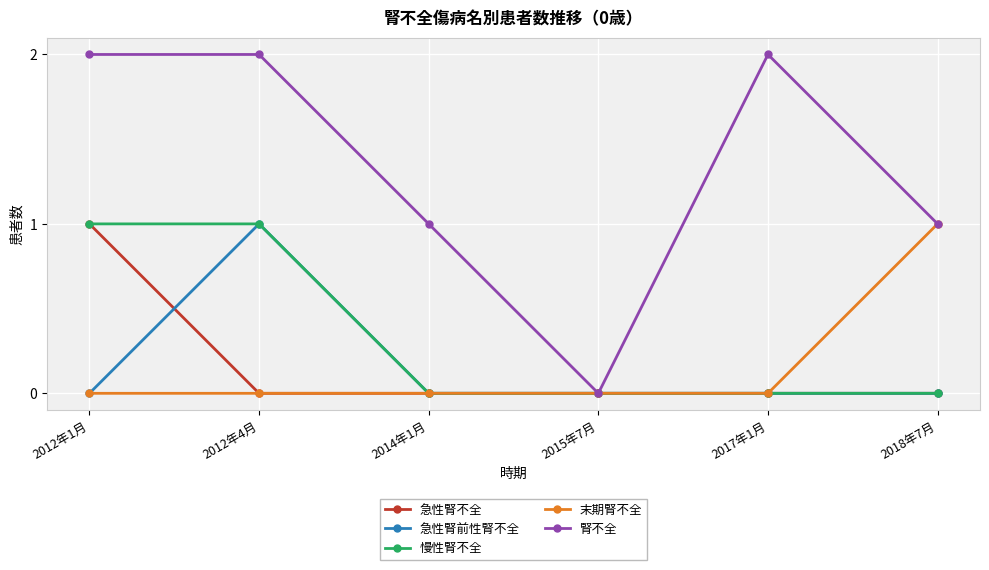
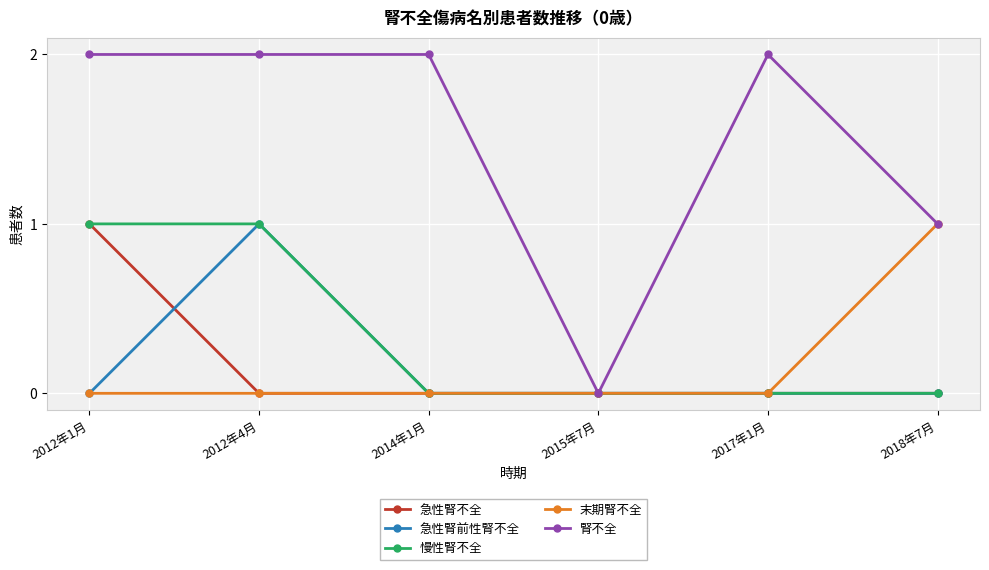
腎不全, 2014年1月: 1 -> 2
